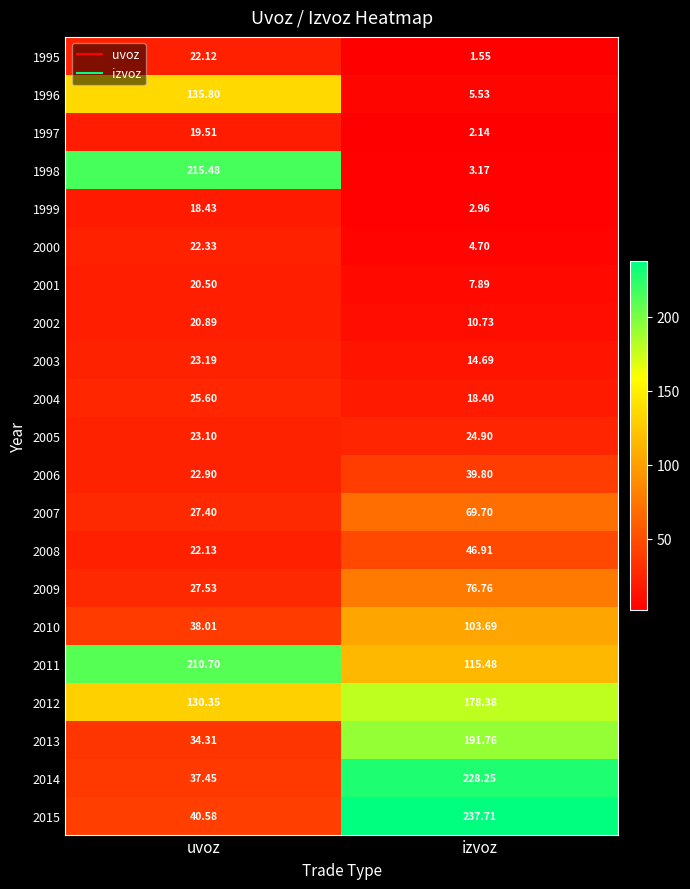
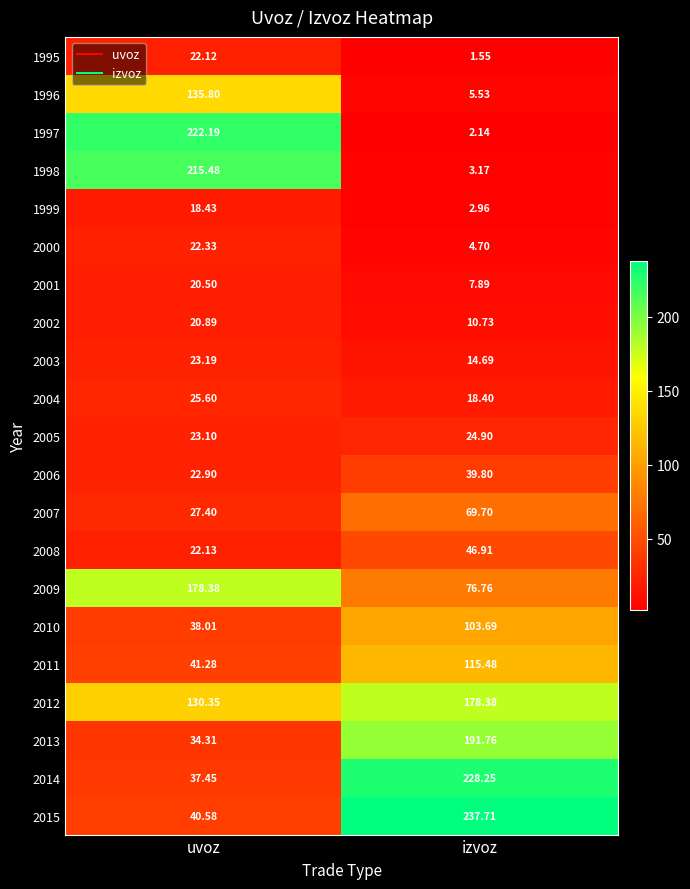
1997, uvoz: 19.51 -> 222.19
2009, uvoz: 27.53 -> 178.38
2011, uvoz: 210.70 -> 41.28
